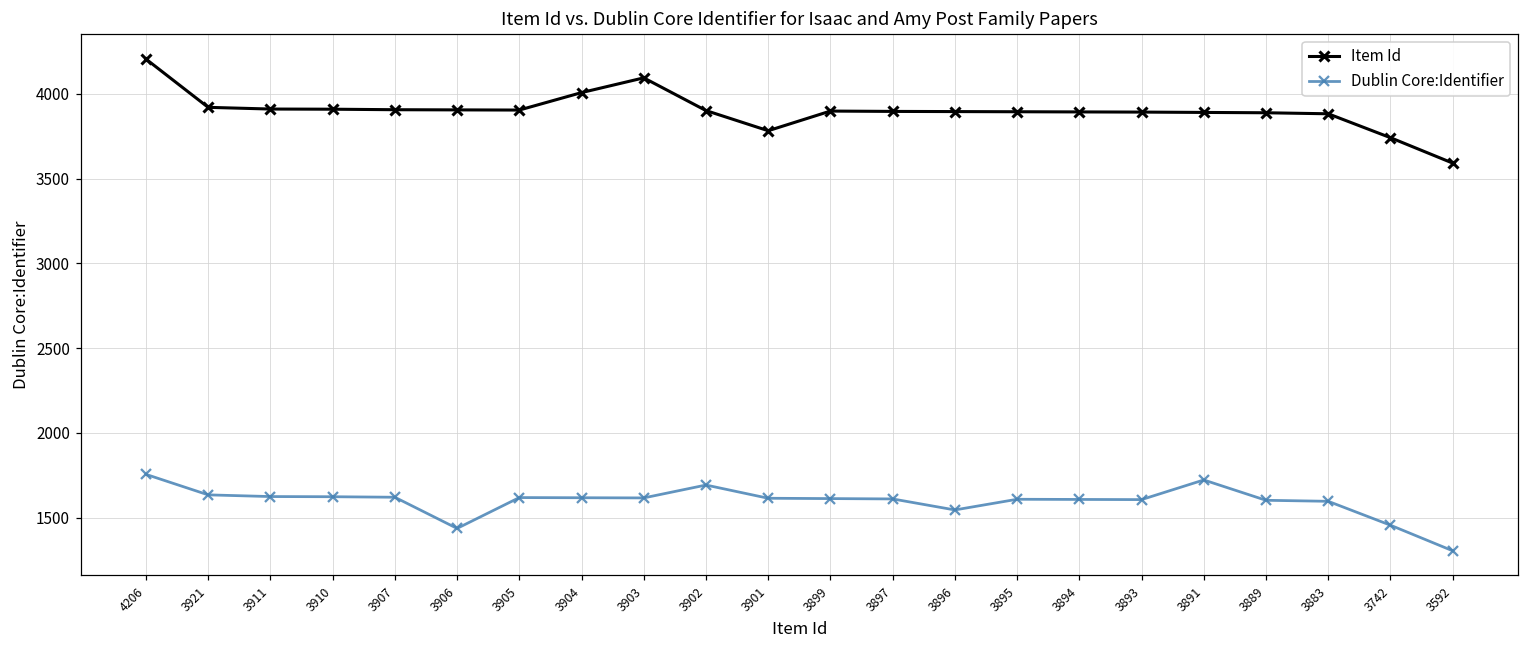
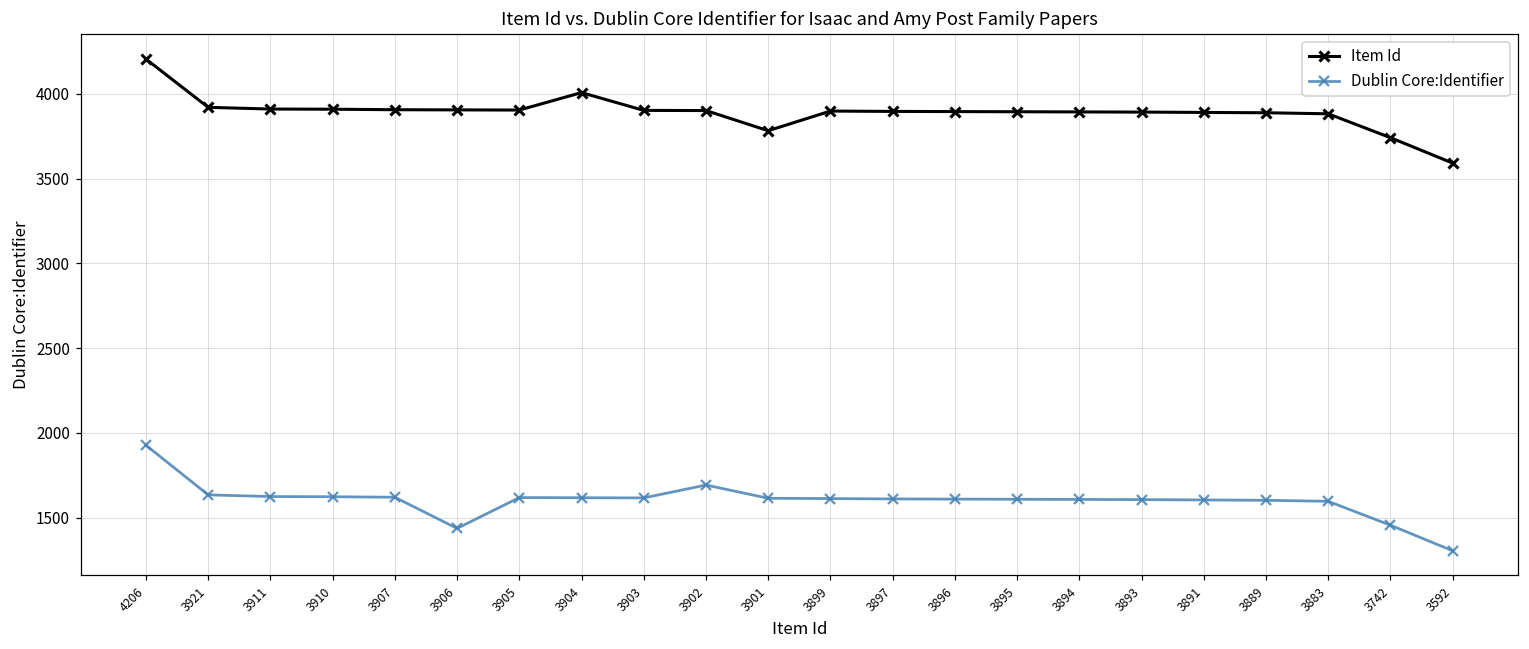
Dublin Core:Identifier, 4206: 1760 -> 1930
Item Id, 3903: 4100 -> 3900
Dublin Core:Identifier, 3896: 1550 -> 1610
Dublin Core:Identifier, 3891: 1720 -> 1600
